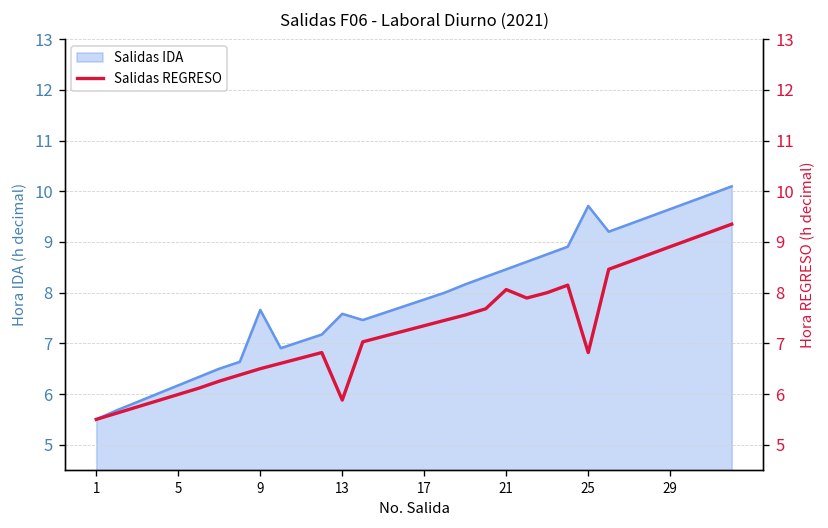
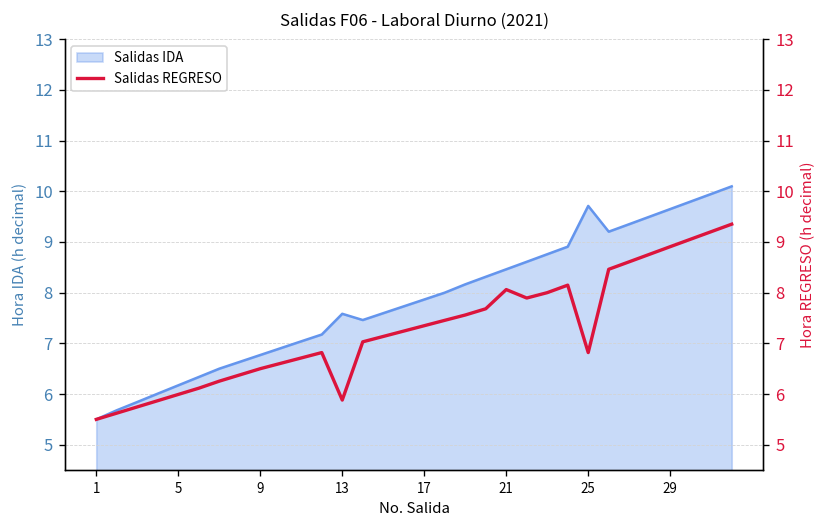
Salidas IDA, 9: 7.7 -> 6.8
